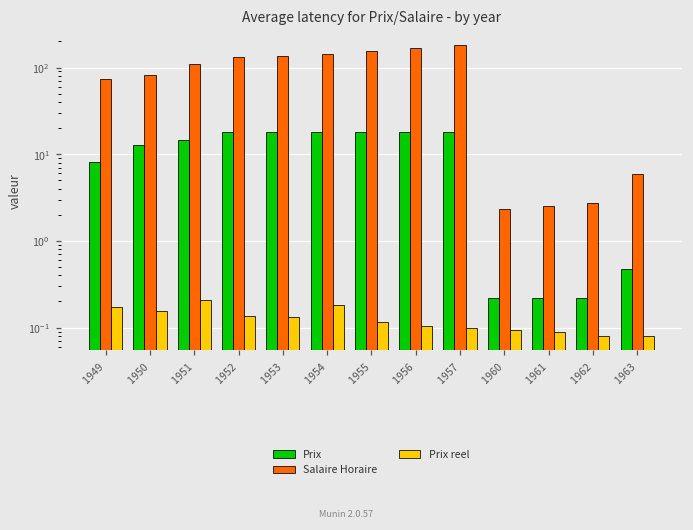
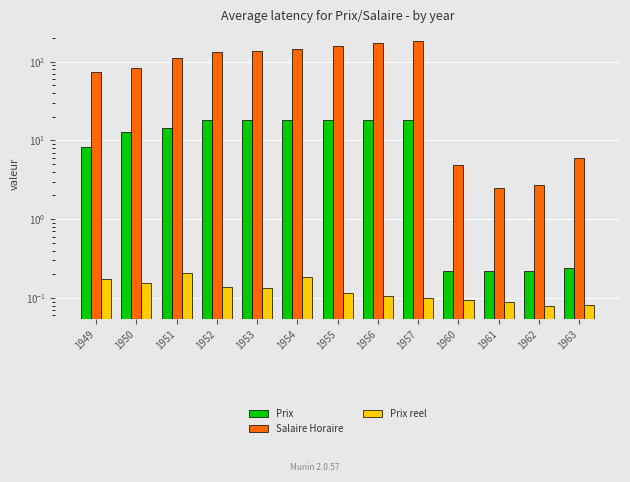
Salaire Horaire, 1960: 2.4 -> 5
Prix, 1963: 0.5 -> 0.24
